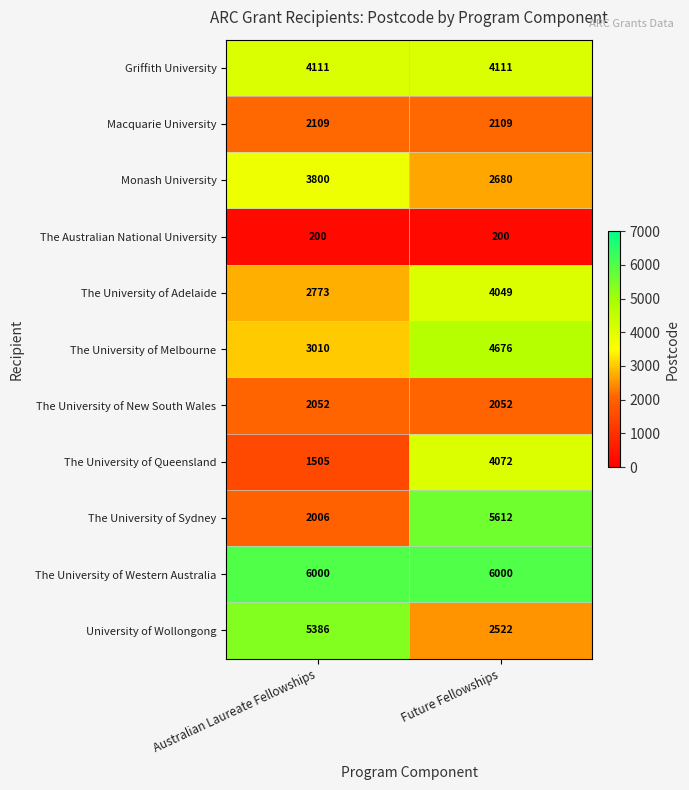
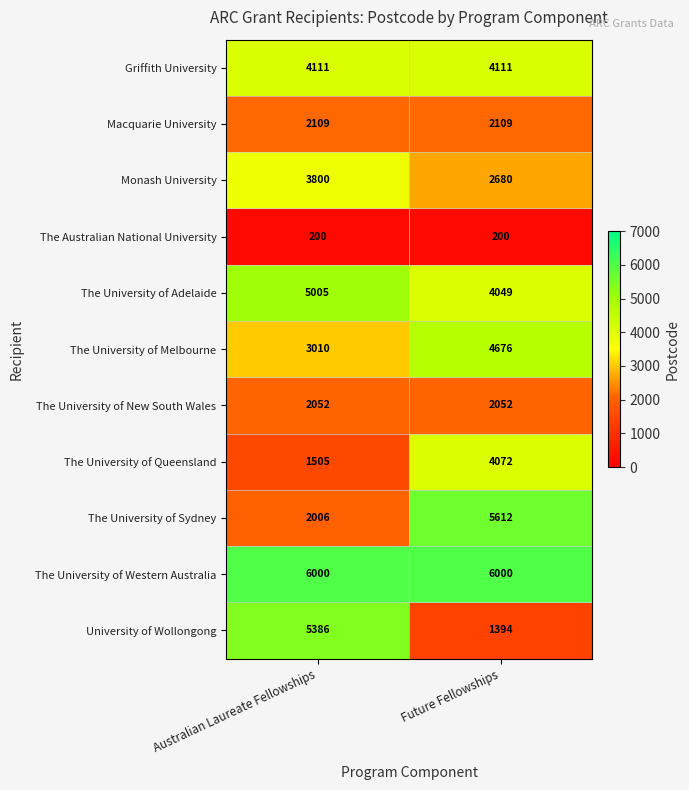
The University of Adelaide, Australian Laureate Fellowships: 2773 -> 5005
University of Wollongong, Future Fellowships: 2522 -> 1394
